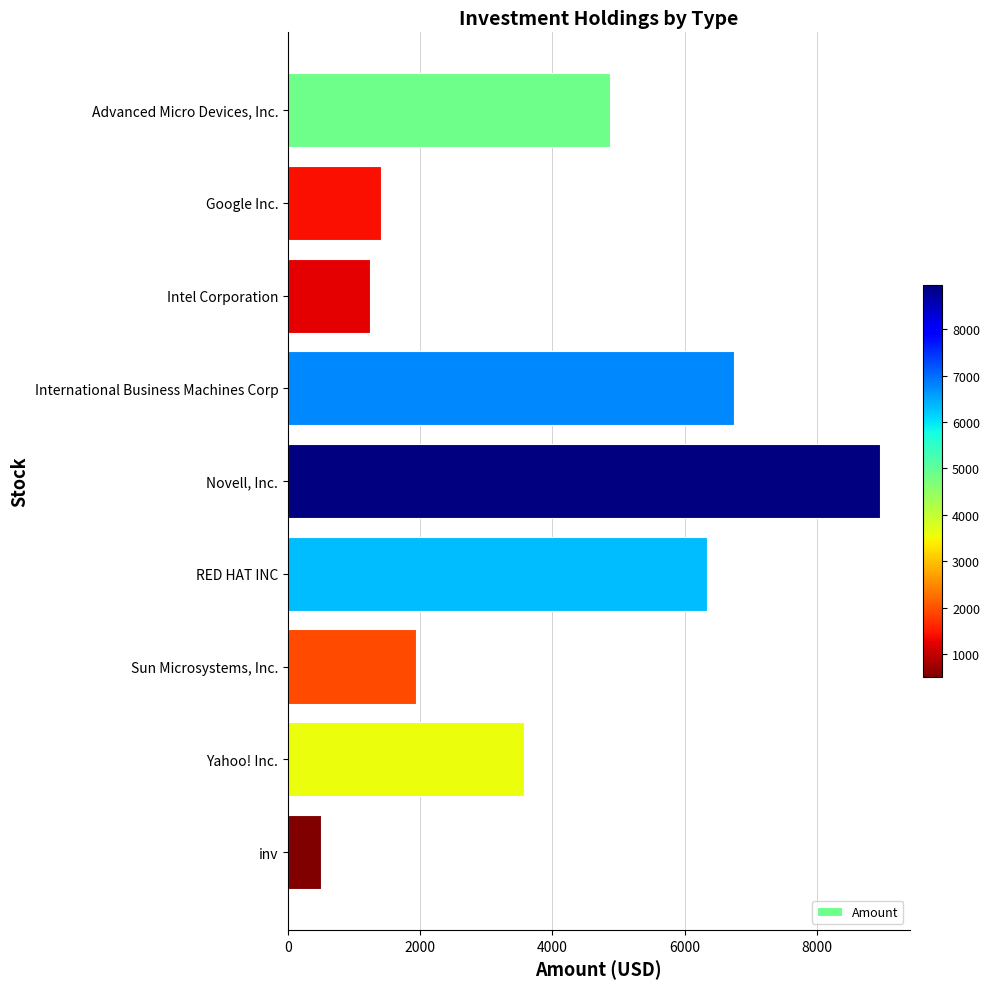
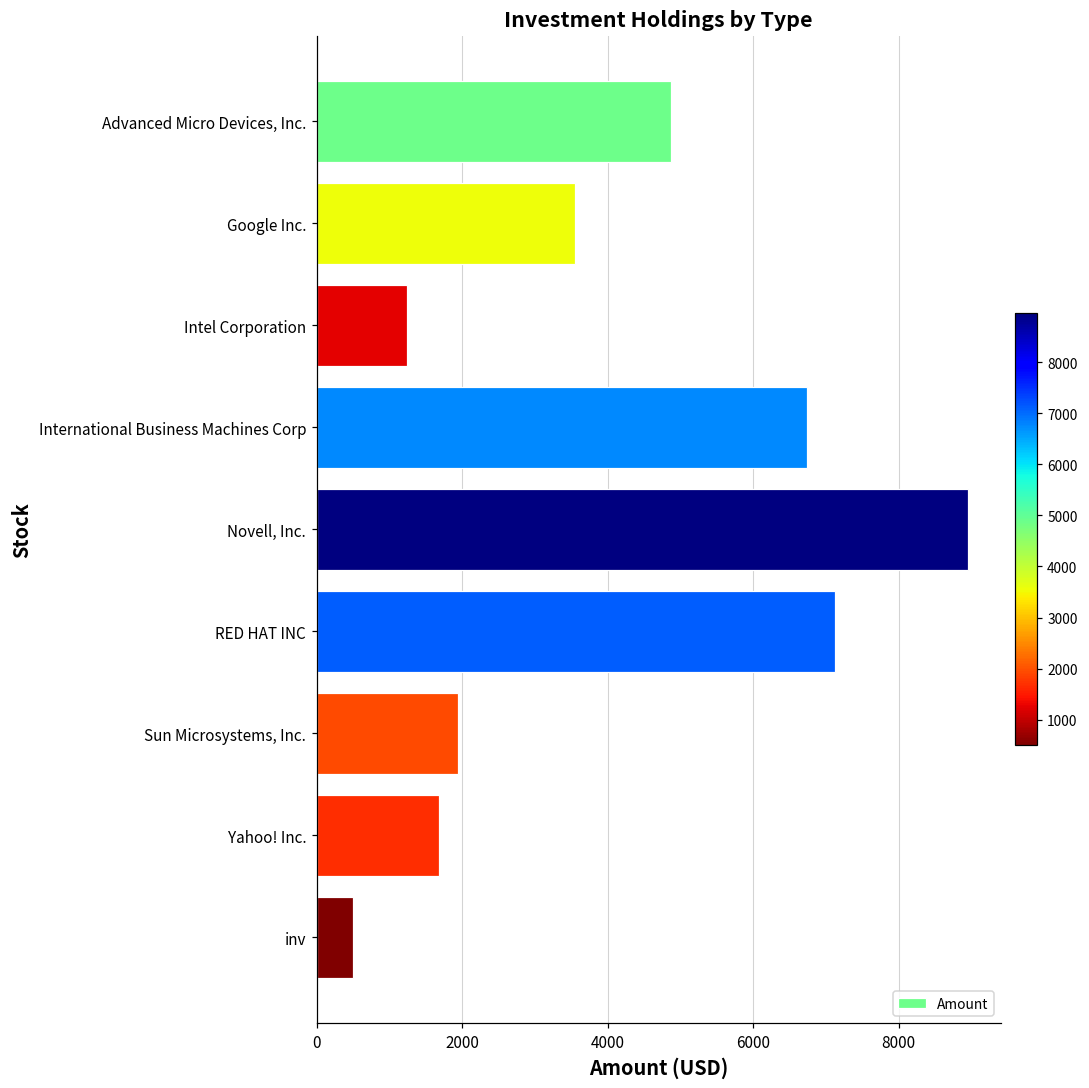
Google Inc.: 1400 -> 3600
RED HAT INC: 6300 -> 7100
Yahoo! Inc.: 3600 -> 1700
